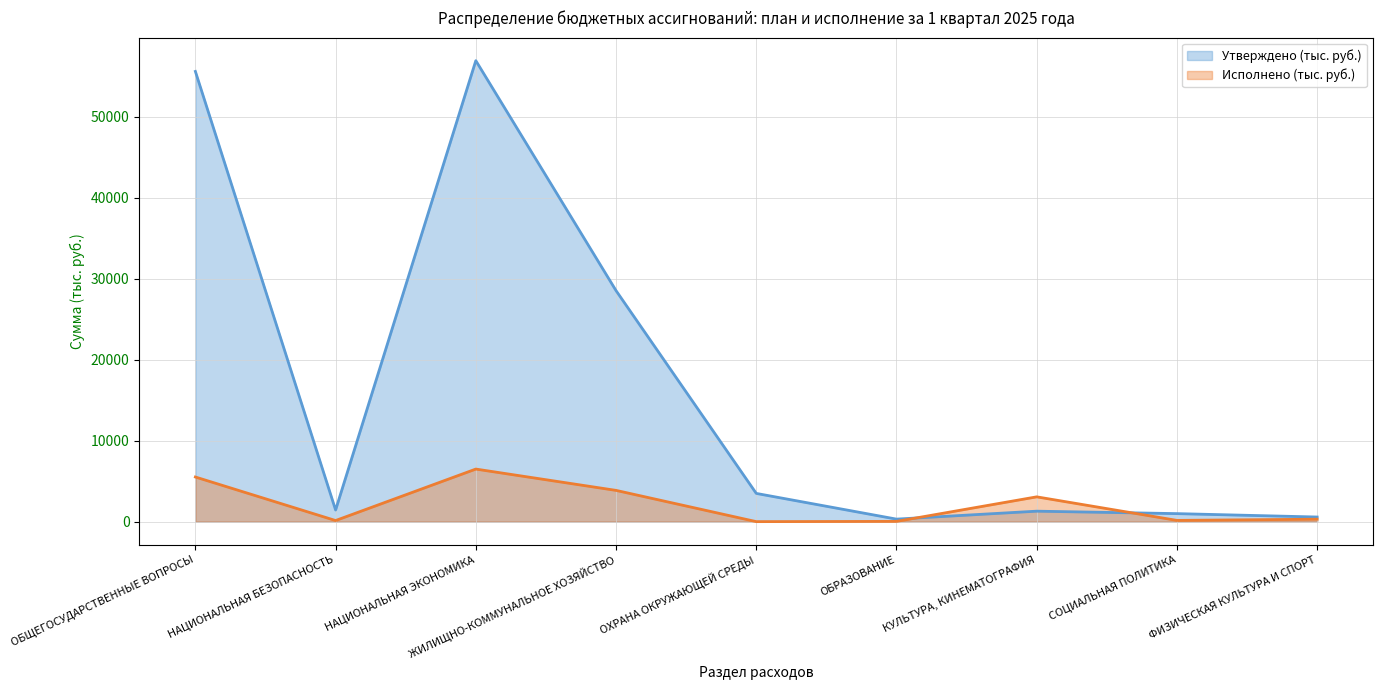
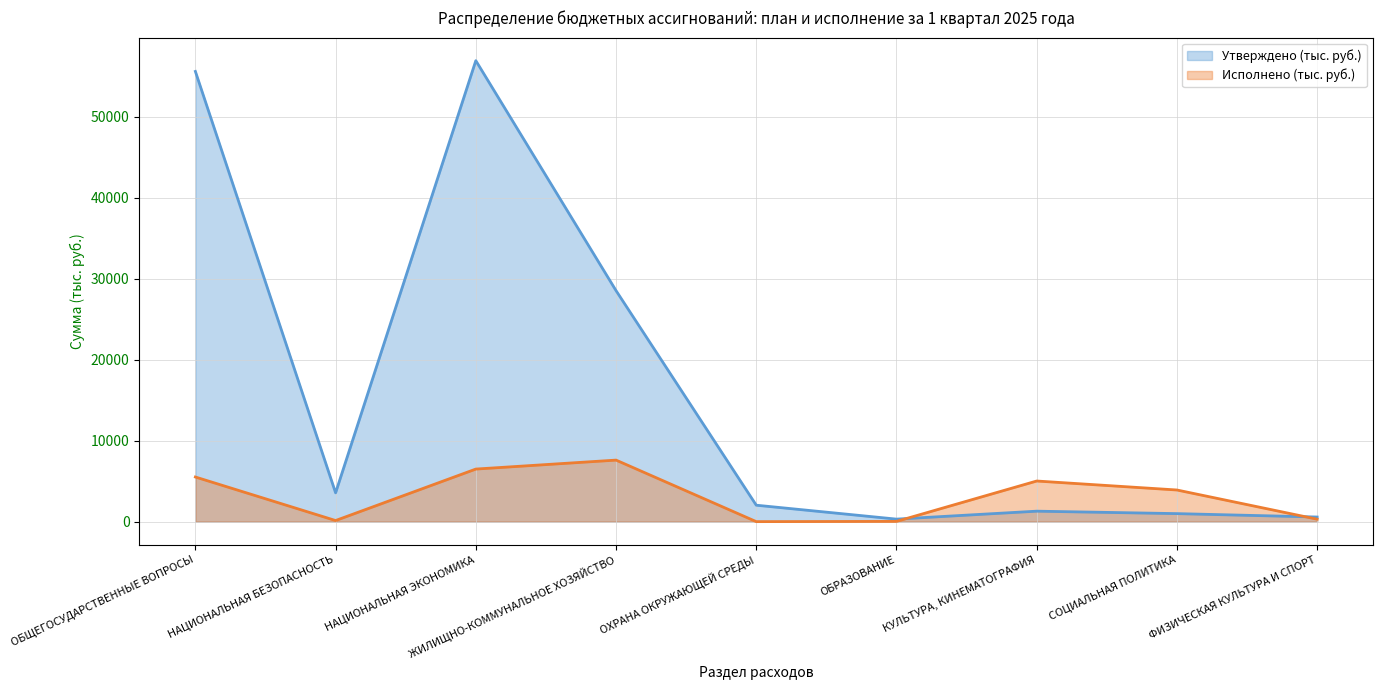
Утверждено (тыс. руб.), НАЦИОНАЛЬНАЯ БЕЗОПАСНОСТЬ: 1000 -> 4000
Исполнено (тыс. руб.), ЖИЛИЩНО-КОММУНАЛЬНОЕ ХОЗЯЙСТВО: 4000 -> 8000
Утверждено (тыс. руб.), ОХРАНА ОКРУЖАЮЩЕЙ СРЕДЫ: 3000 -> 2000
Исполнено (тыс. руб.), КУЛЬТУРА, КИНЕМАТОГРАФИЯ: 3000 -> 5000
Исполнено (тыс. руб.), СОЦИАЛЬНАЯ ПОЛИТИКА: 0 -> 4000
